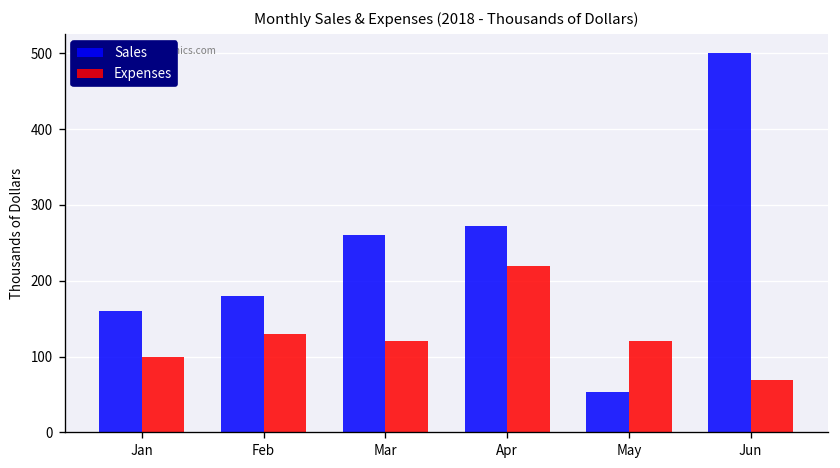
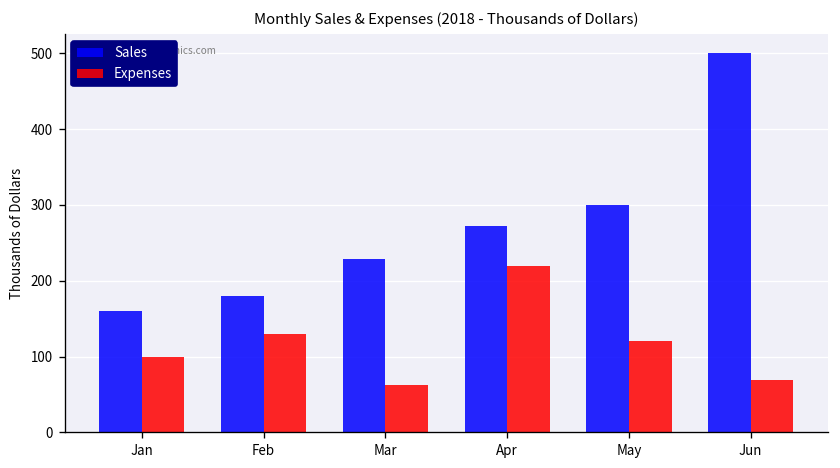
Sales, Mar: 260 -> 230
Expenses, Mar: 120 -> 60
Sales, May: 50 -> 300
